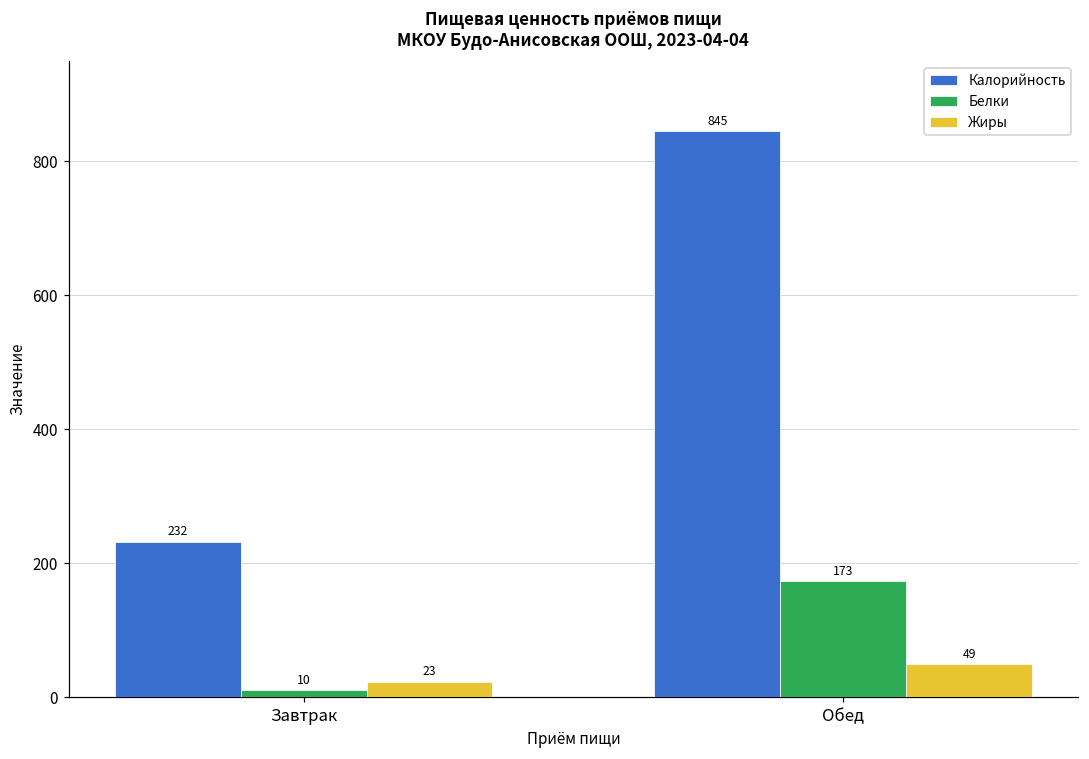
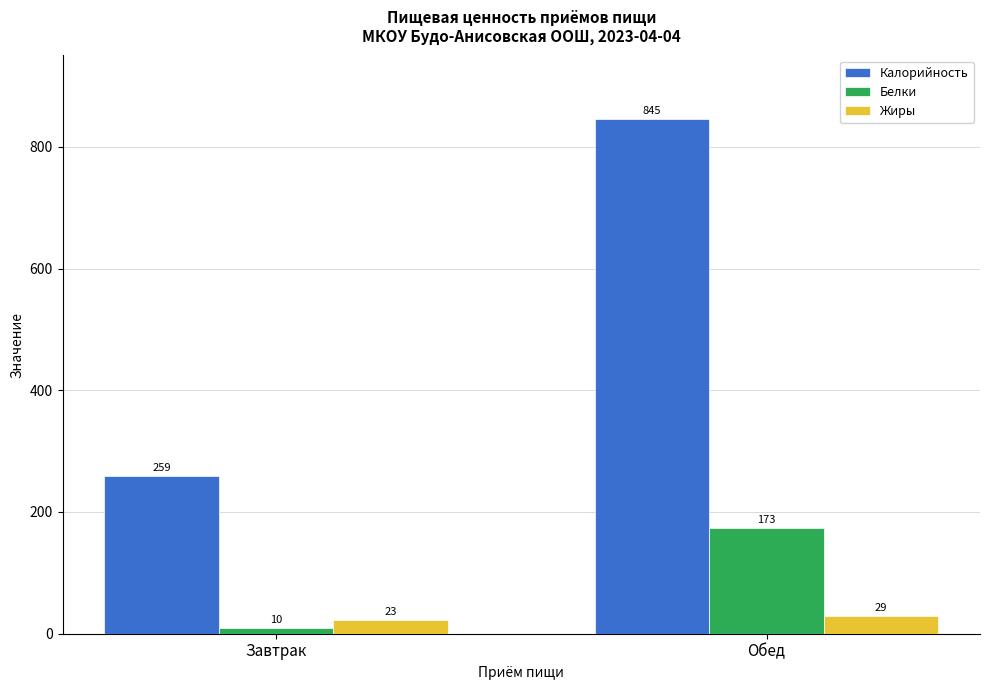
Калорийность, Завтрак: 232 -> 259
Жиры, Обед: 49 -> 29
